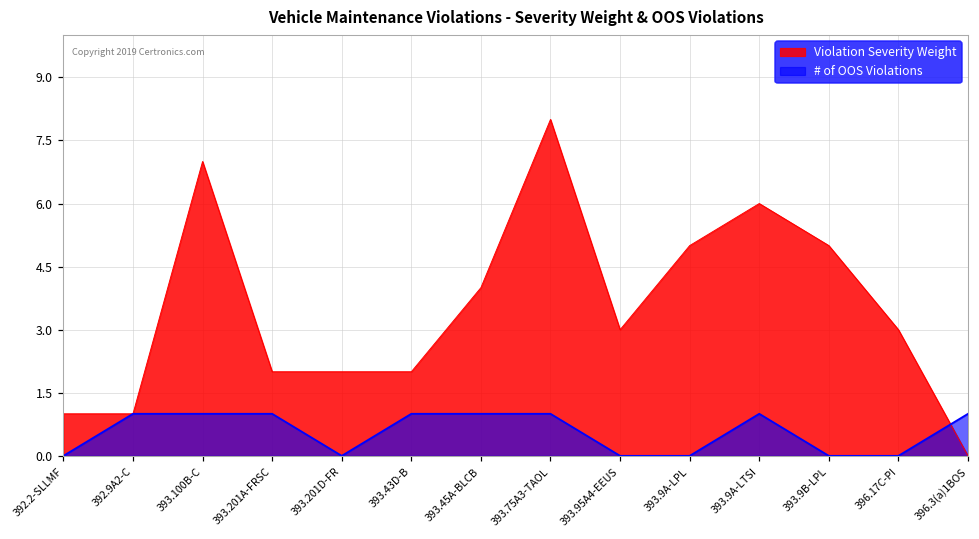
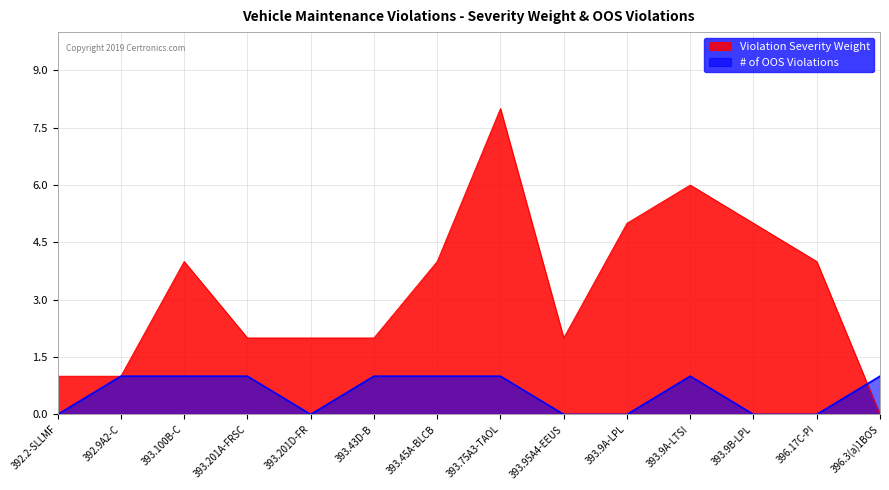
Violation Severity Weight, 393.100B-C: 7 -> 4
Violation Severity Weight, 393.95A4-EEUS: 3 -> 2
Violation Severity Weight, 396.17C-PI: 3 -> 4
